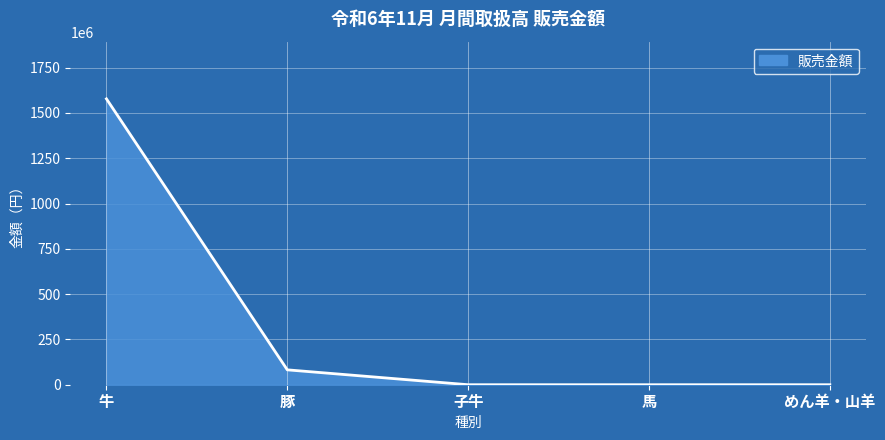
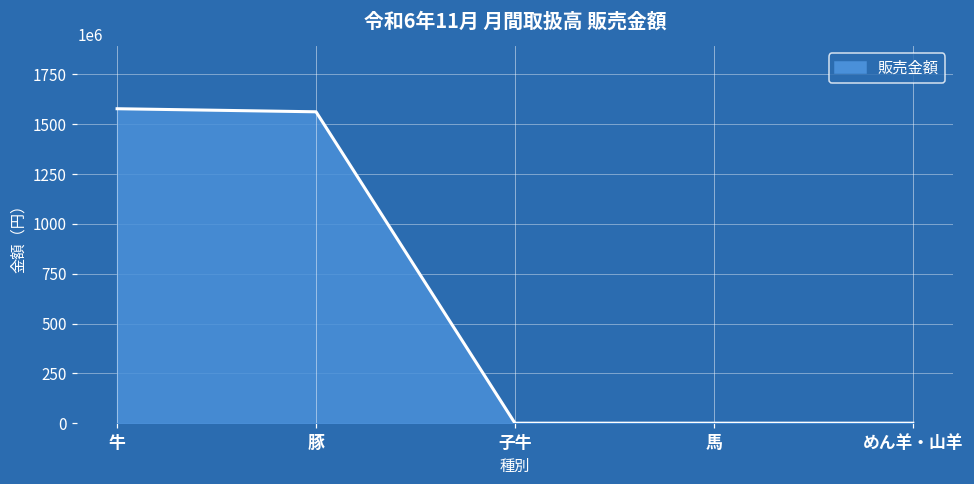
豚: 80000000 -> 1560000000
